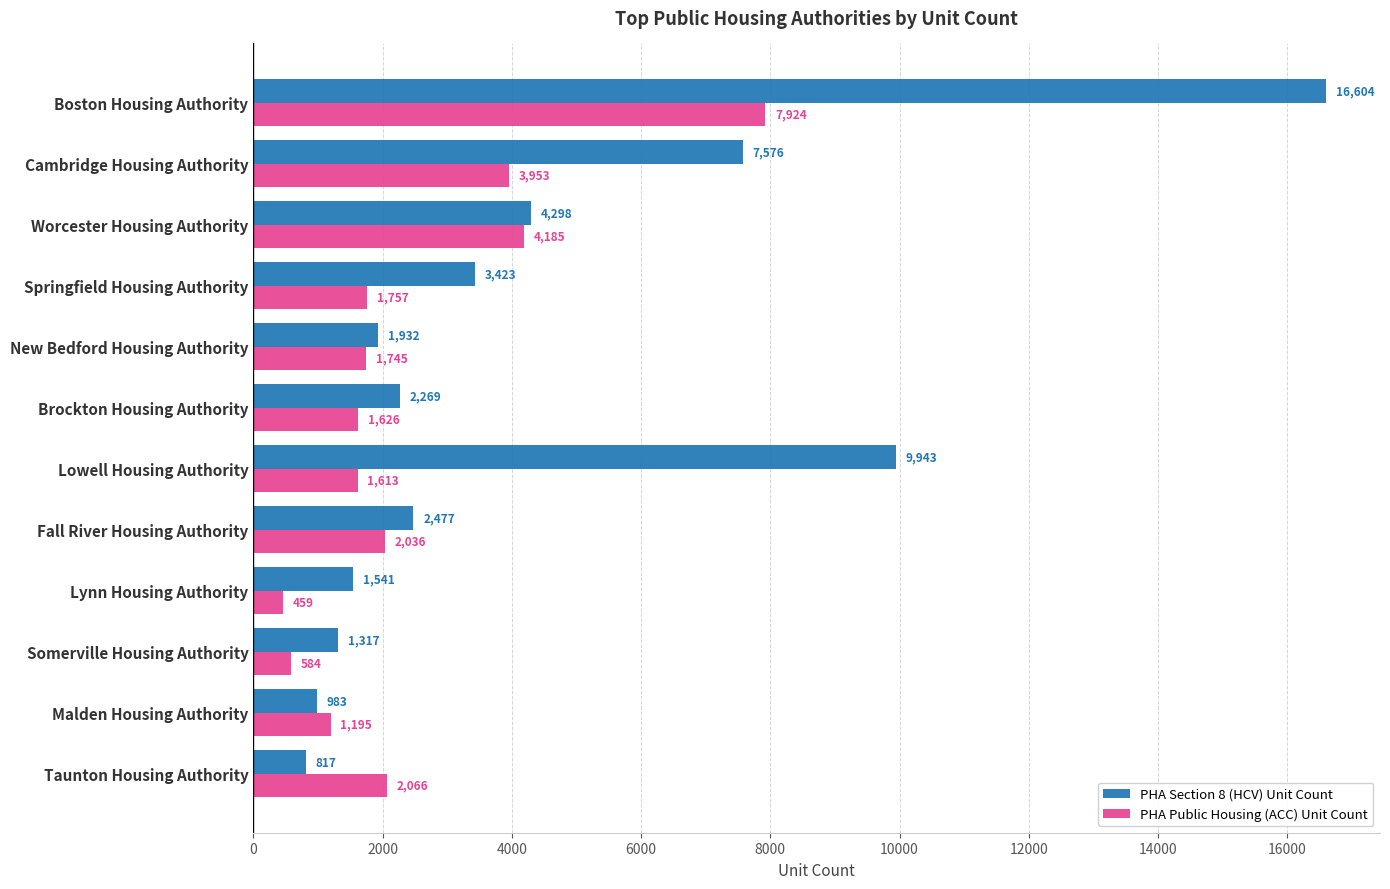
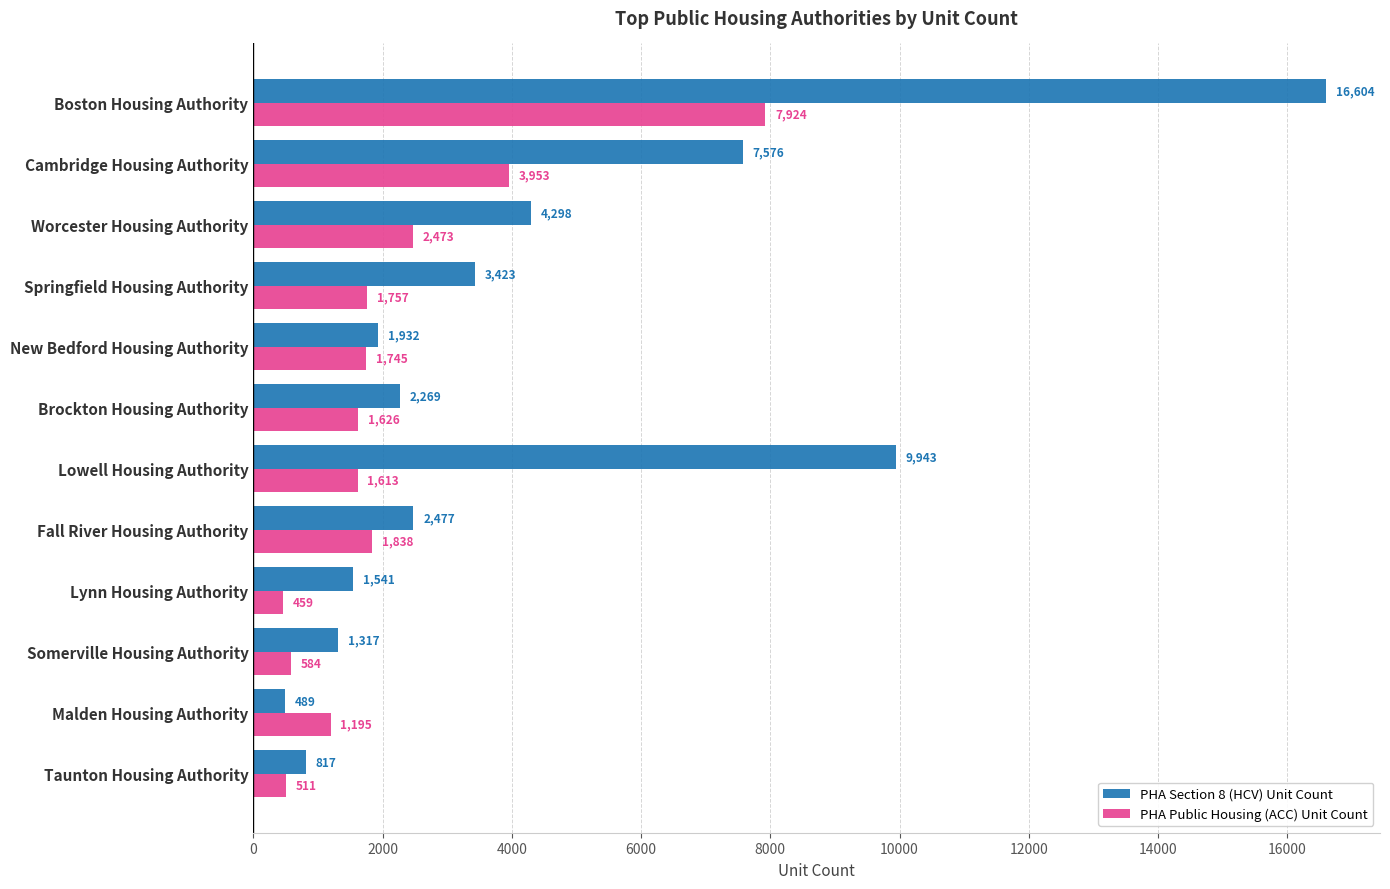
PHA Public Housing (ACC) Unit Count, Worcester Housing Authority: 4,185 -> 2,473
PHA Public Housing (ACC) Unit Count, Fall River Housing Authority: 2,036 -> 1,838
PHA Section 8 (HCV) Unit Count, Malden Housing Authority: 983 -> 489
PHA Public Housing (ACC) Unit Count, Taunton Housing Authority: 2,066 -> 511
